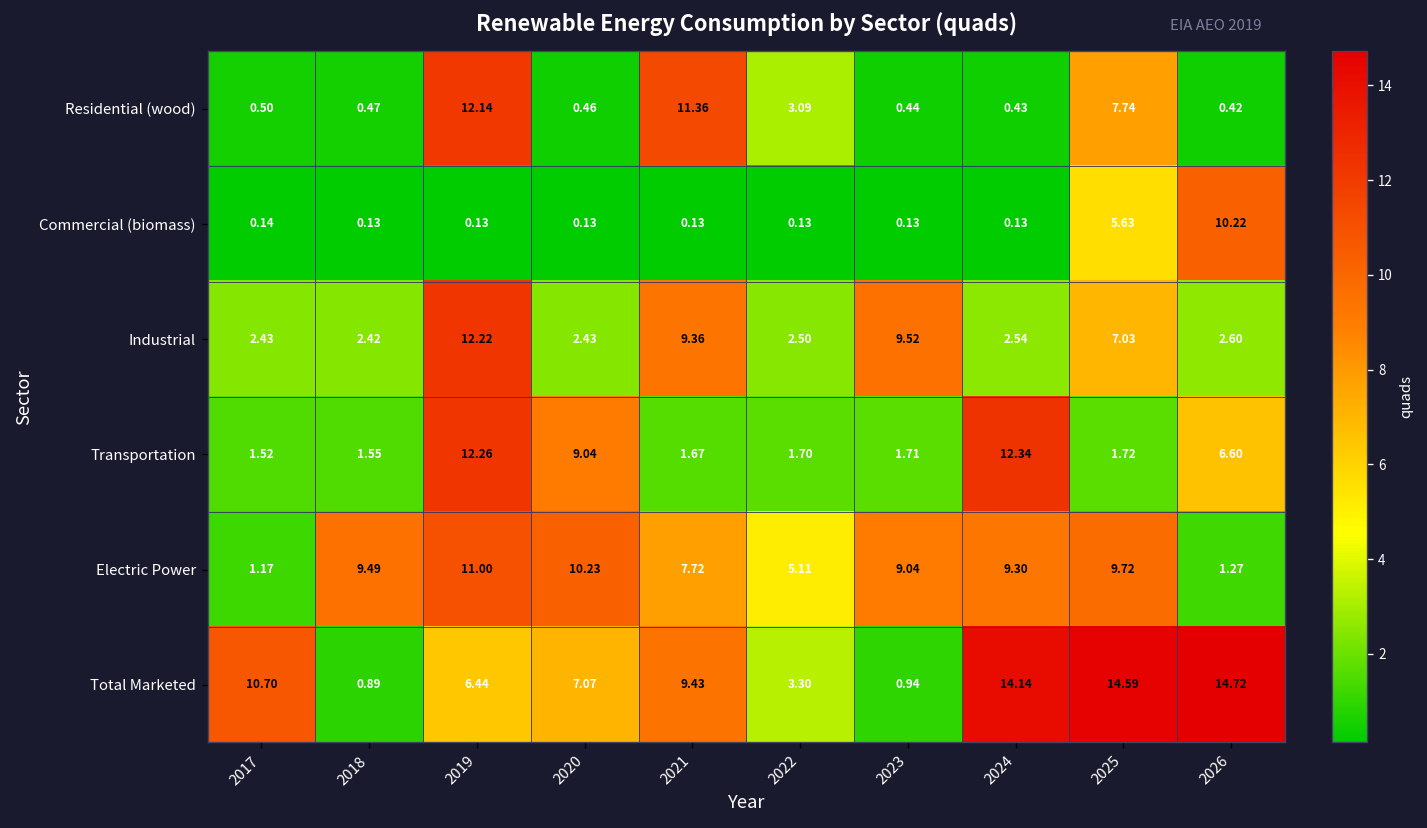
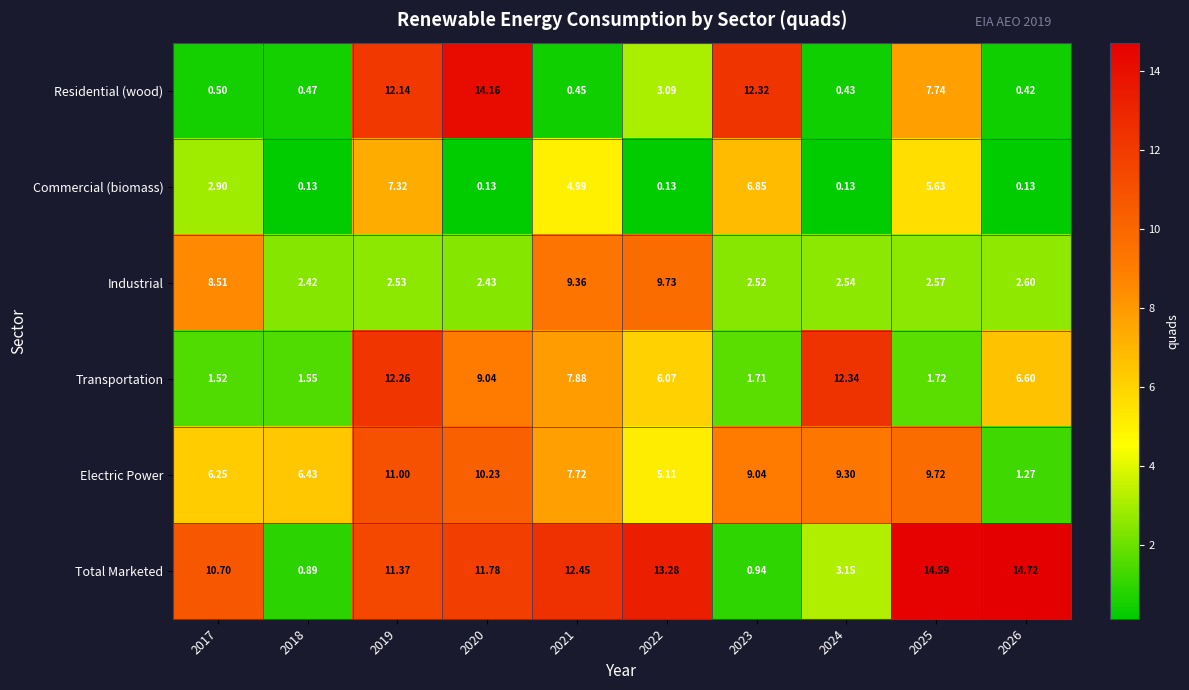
Residential (wood), 2020: 0.46 -> 14.16
Residential (wood), 2021: 11.36 -> 0.45
Residential (wood), 2023: 0.44 -> 12.32
Commercial (biomass), 2017: 0.14 -> 2.90
Commercial (biomass), 2019: 0.13 -> 7.32
Commercial (biomass), 2021: 0.13 -> 4.99
Commercial (biomass), 2023: 0.13 -> 6.85
Commercial (biomass), 2026: 10.22 -> 0.13
Industrial, 2017: 2.43 -> 8.51
Industrial, 2019: 12.22 -> 2.53
Industrial, 2022: 2.50 -> 9.73
Industrial, 2023: 9.52 -> 2.52
Industrial, 2025: 7.03 -> 2.57
Transportation, 2021: 1.67 -> 7.88
Transportation, 2022: 1.70 -> 6.07
Electric Power, 2017: 1.17 -> 6.25
Electric Power, 2018: 9.49 -> 6.43
Total Marketed, 2019: 6.44 -> 11.37
Total Marketed, 2020: 7.07 -> 11.78
Total Marketed, 2021: 9.43 -> 12.45
Total Marketed, 2022: 3.30 -> 13.28
Total Marketed, 2024: 14.14 -> 3.15
